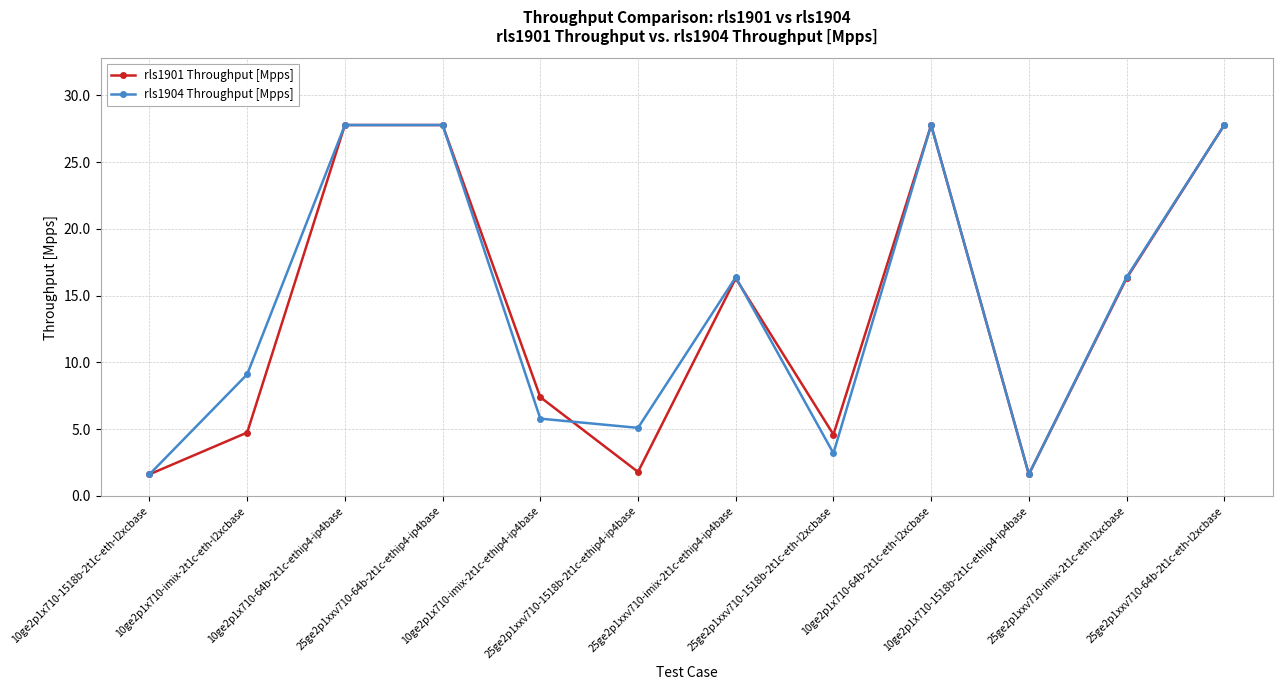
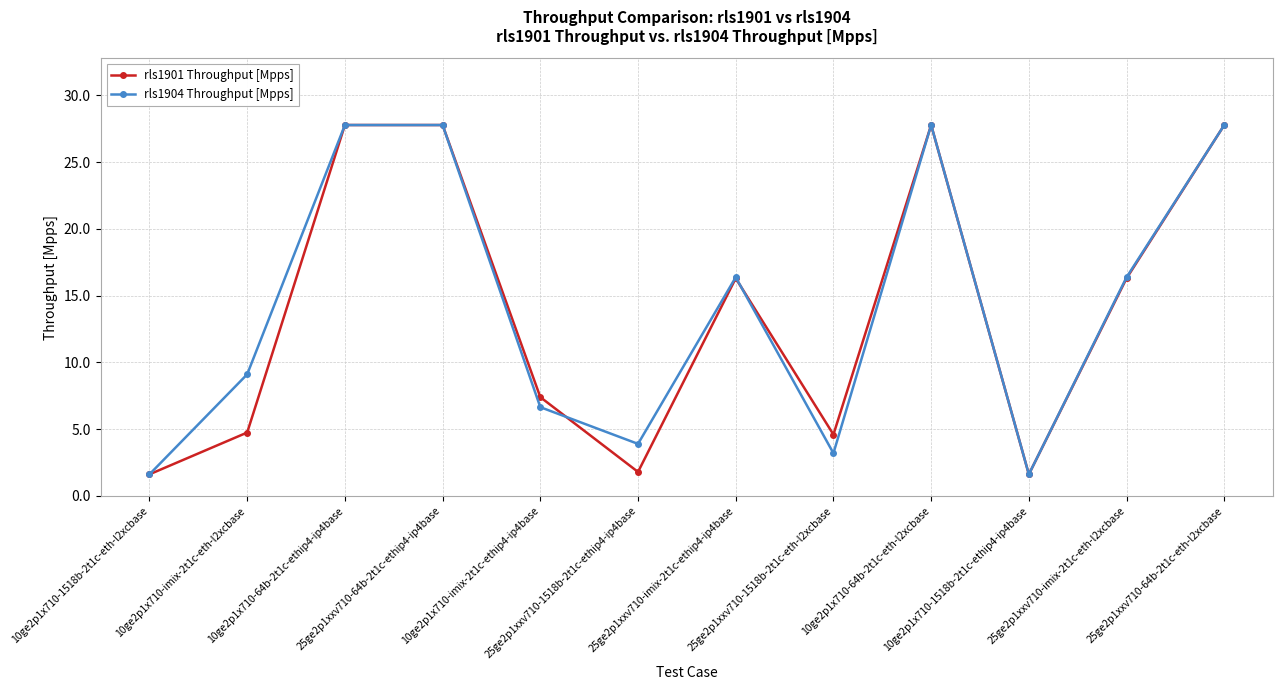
rls1904 Throughput [Mpps], 10ge2p1x710-imix-2t1c-ethip4-ip4base: 5.8 -> 6.7
rls1904 Throughput [Mpps], 25ge2p1xxv710-1518b-2t1c-ethip4-ip4base: 5.1 -> 3.9
